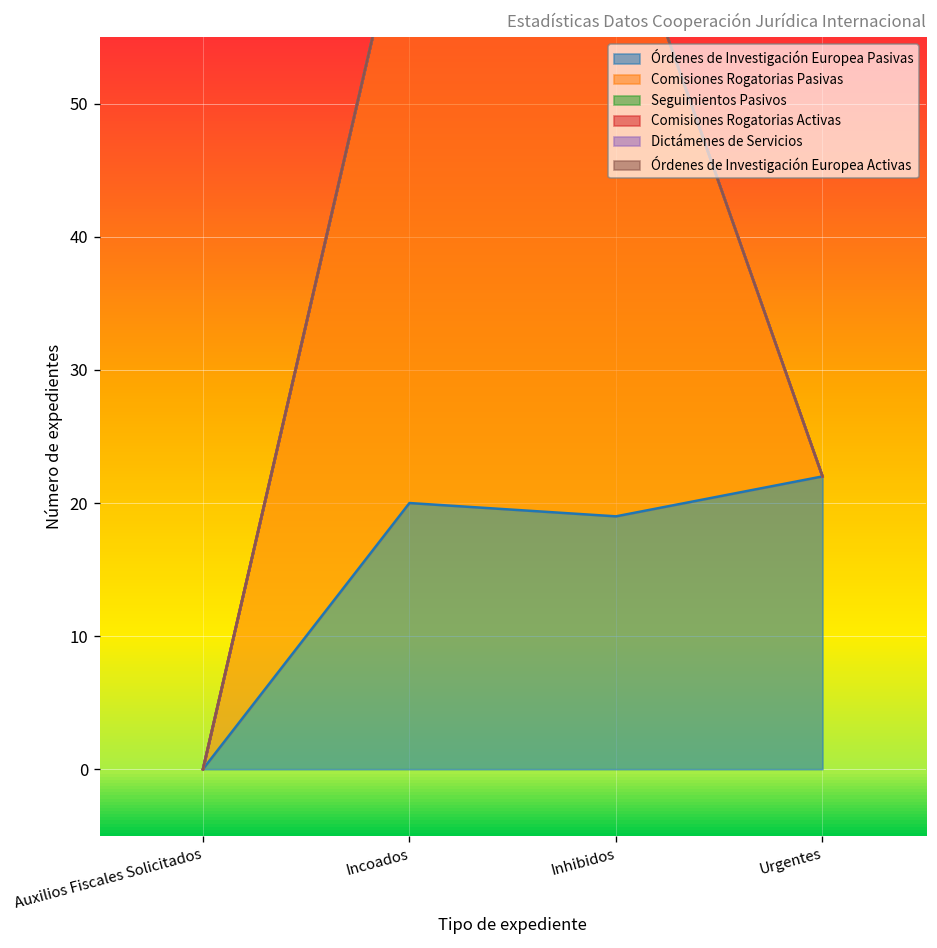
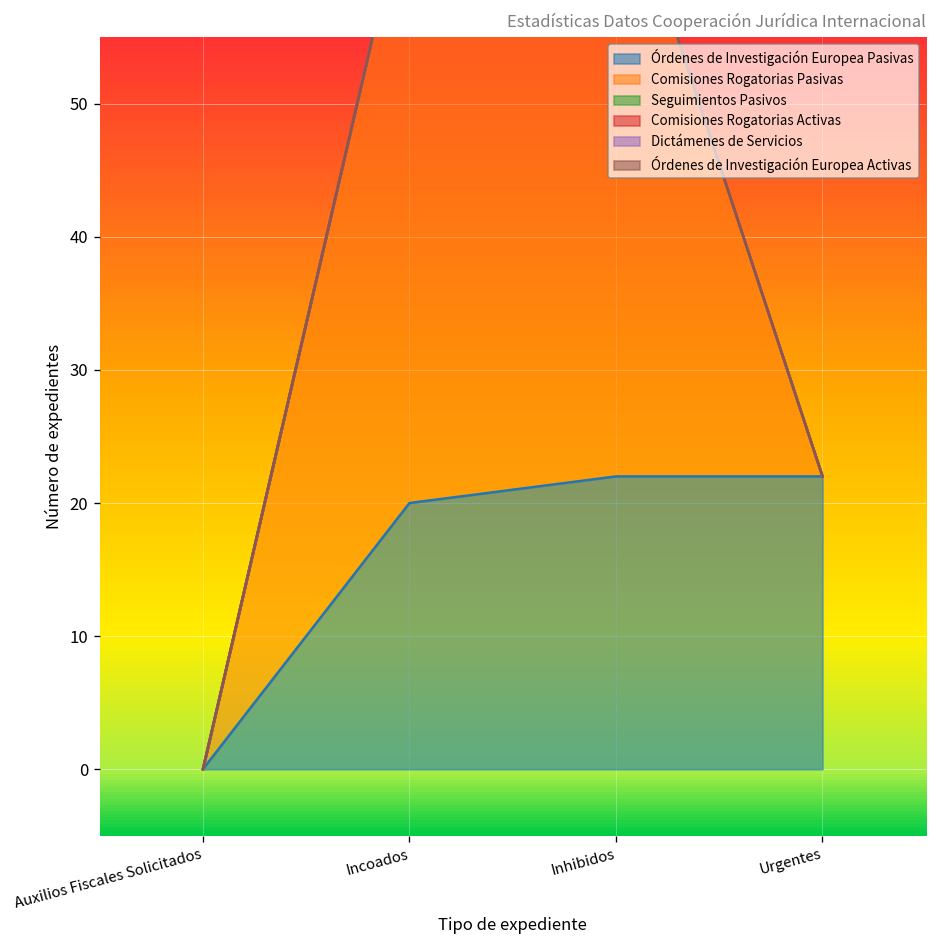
Órdenes de Investigación Europea Pasivas, Inhibidos: 19 -> 22
